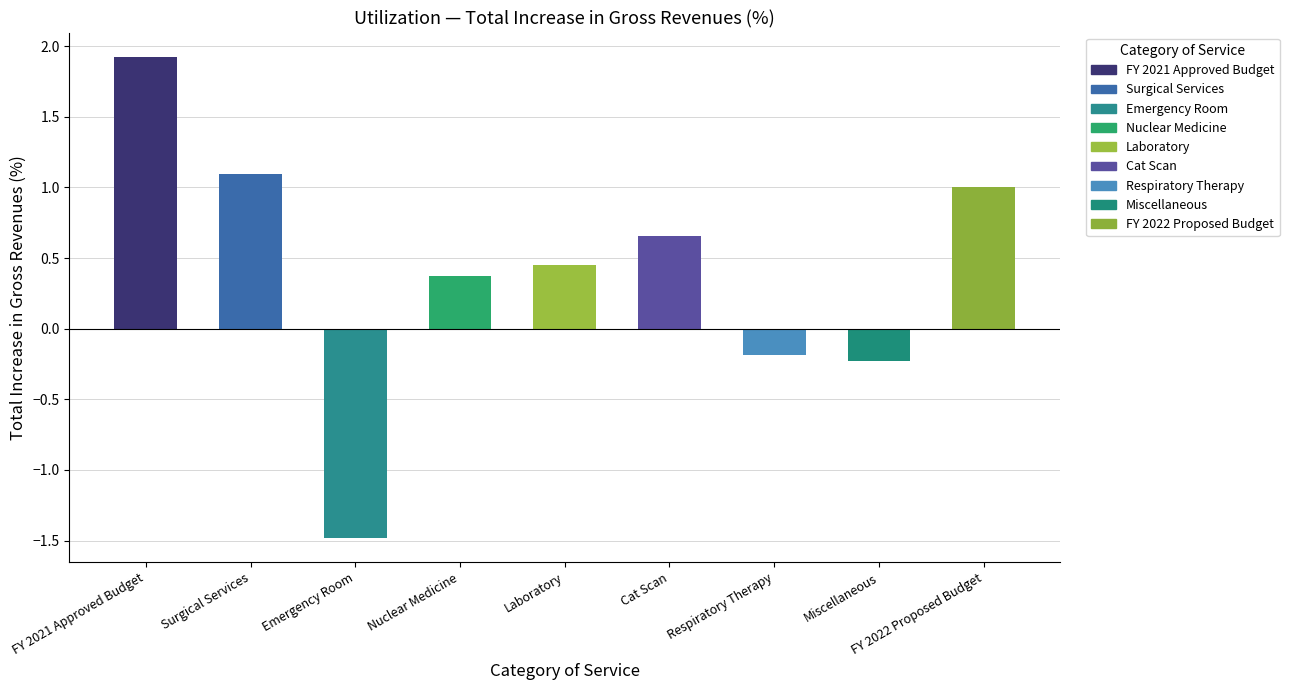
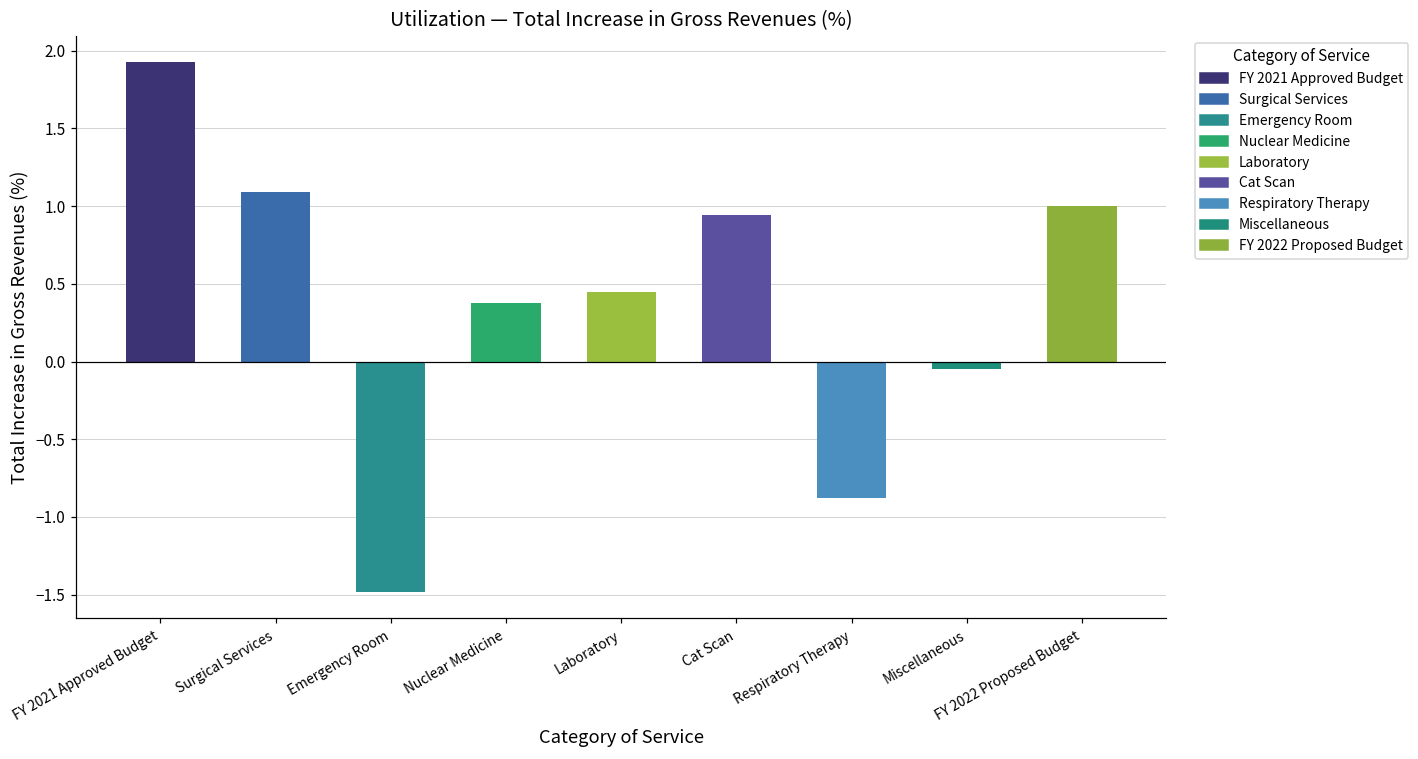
Cat Scan: 0.66 -> 0.94
Respiratory Therapy: -0.18 -> -0.88
Miscellaneous: -0.23 -> -0.05
